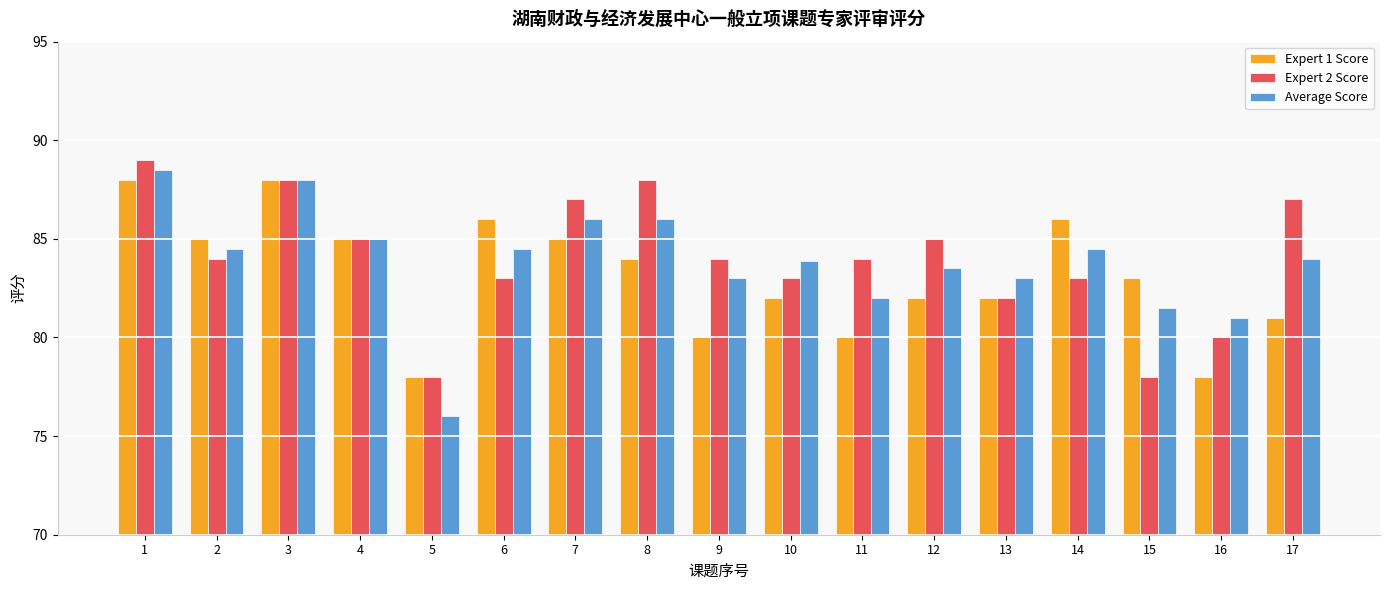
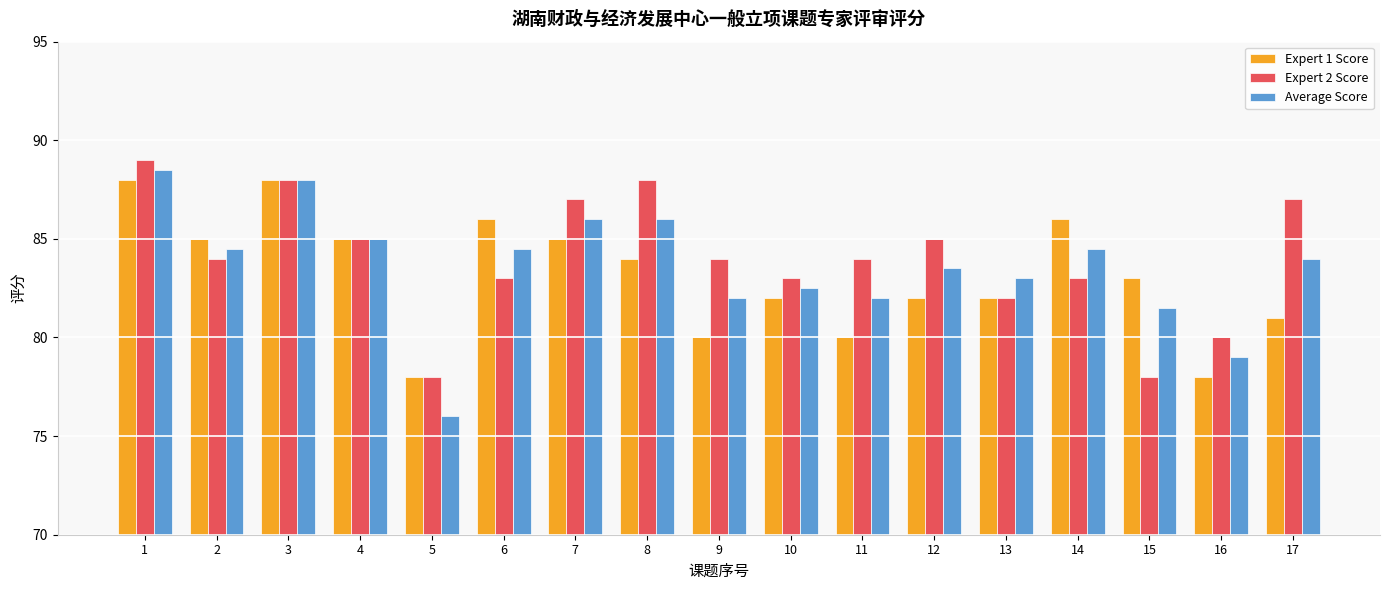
Average Score, 9: 83 -> 82
Average Score, 10: 83.9 -> 82.5
Average Score, 16: 81 -> 79
